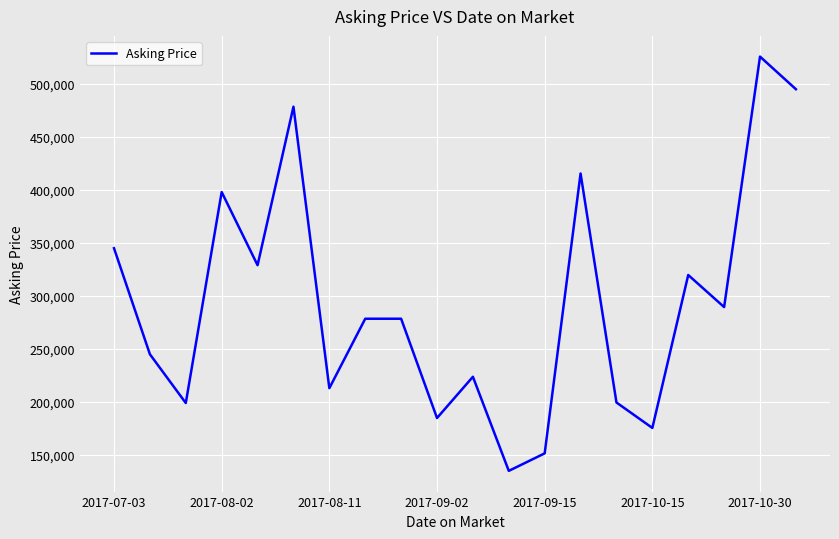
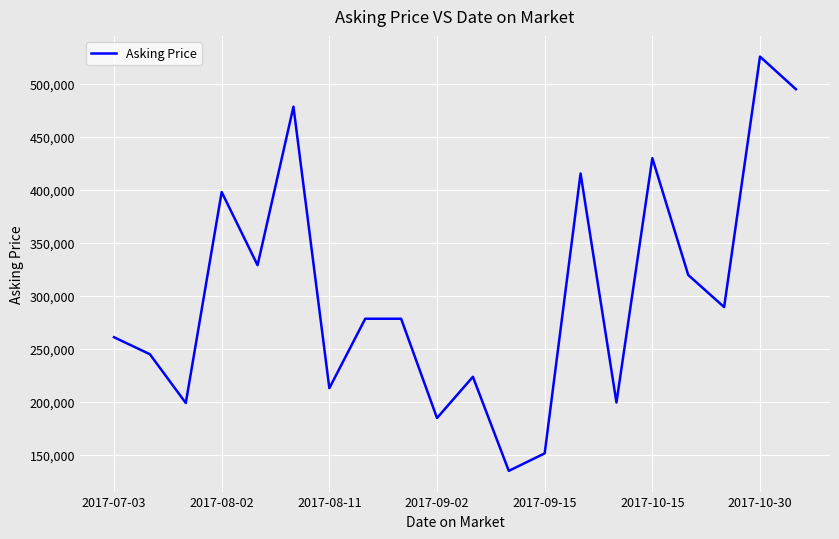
2017-07-03: 345,000 -> 261,000
2017-10-15: 176,000 -> 430,000
